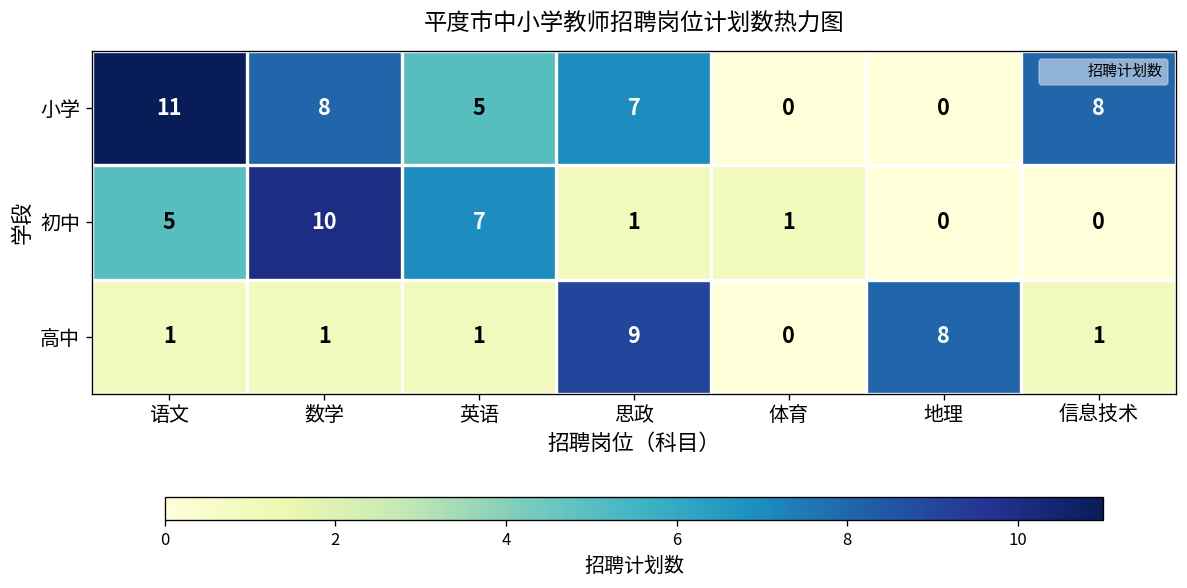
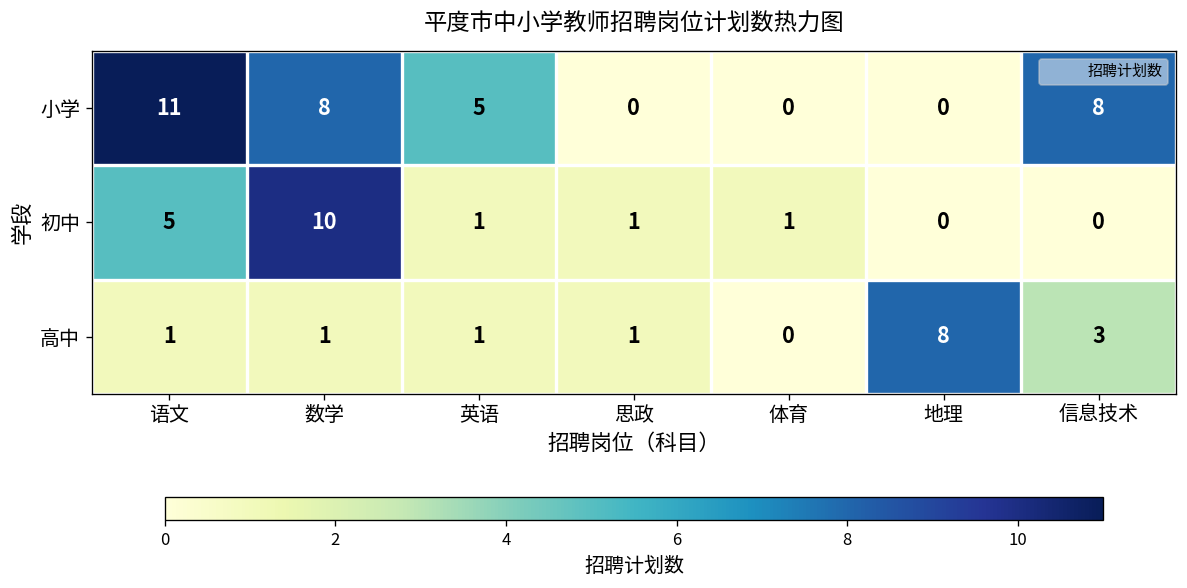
小学, 思政: 7 -> 0
初中, 英语: 7 -> 1
高中, 思政: 9 -> 1
高中, 信息技术: 1 -> 3
